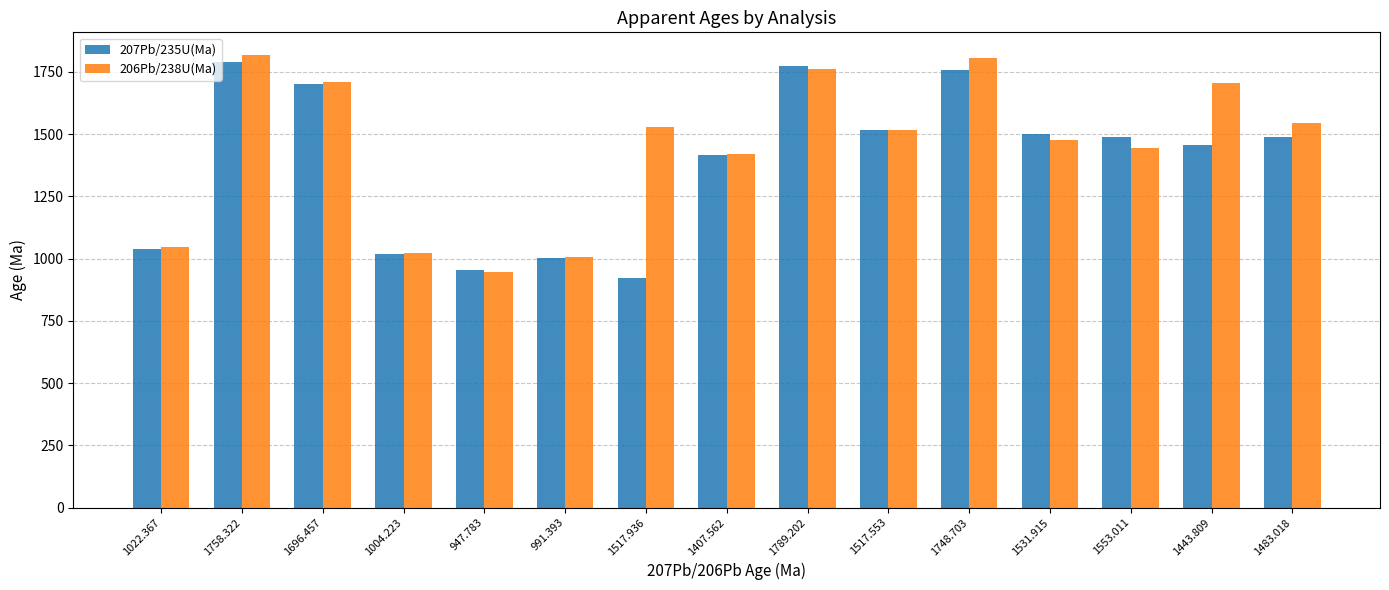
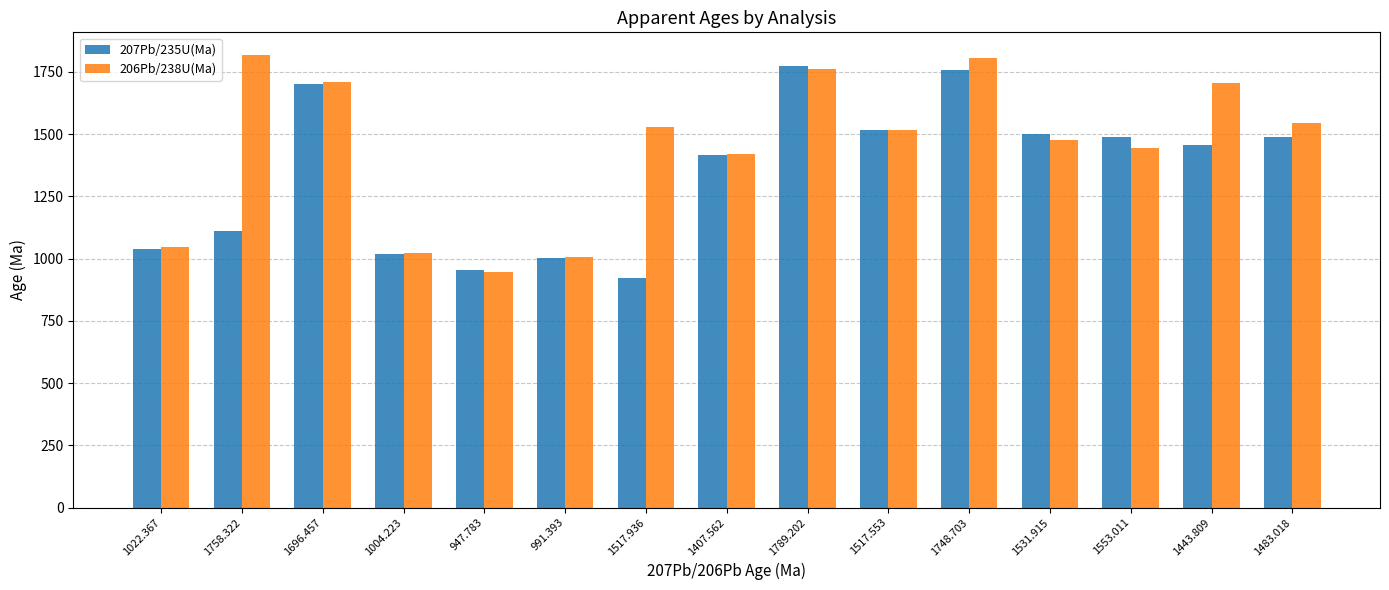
207Pb/235U(Ma), 1758.322: 1790 -> 1110
